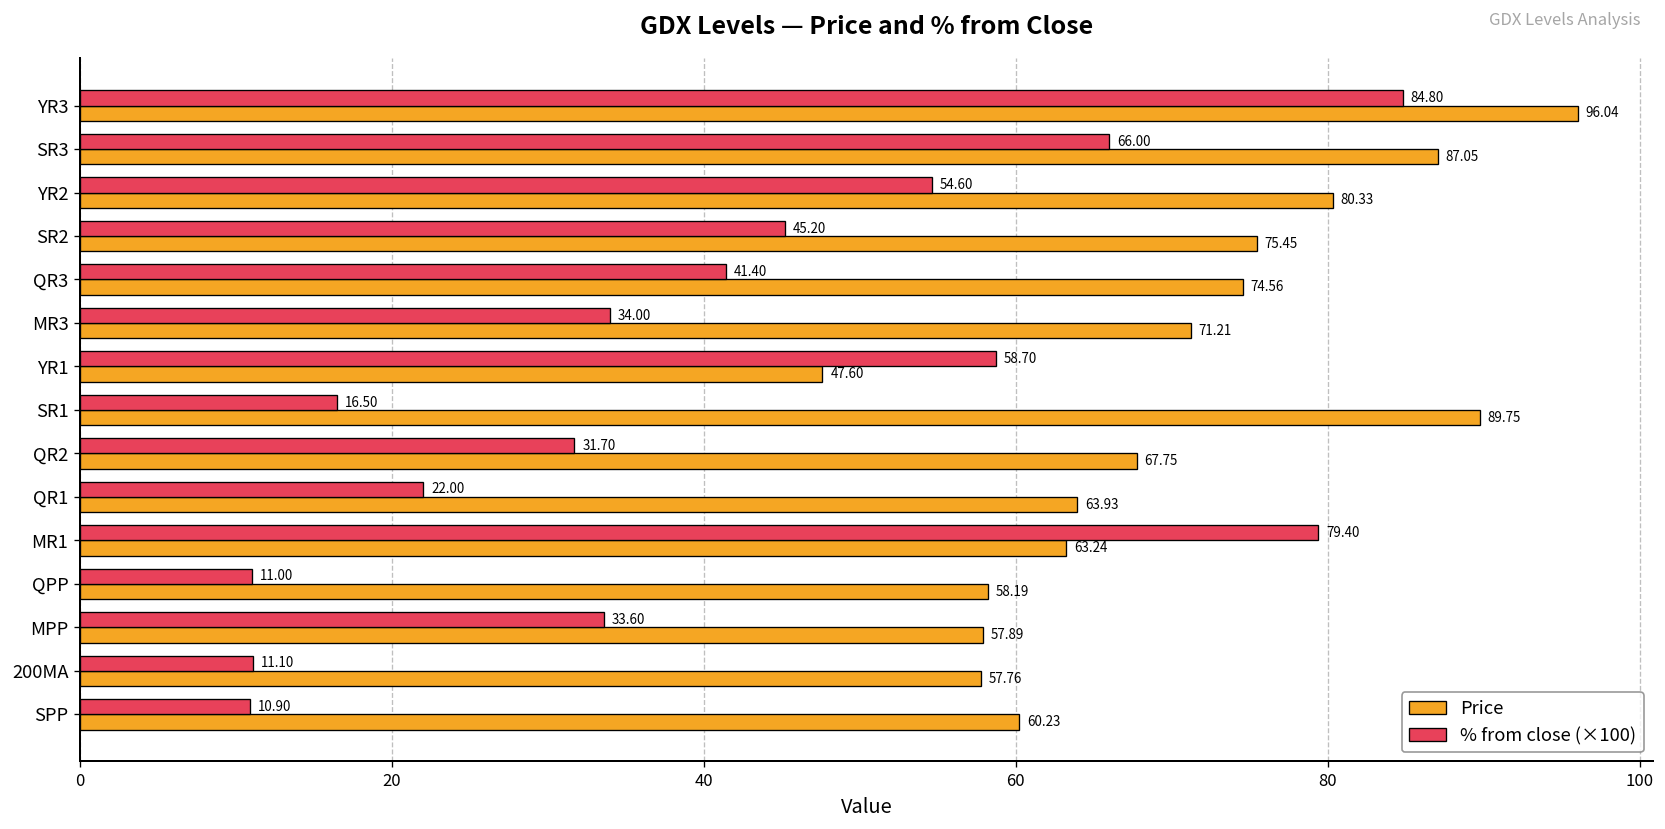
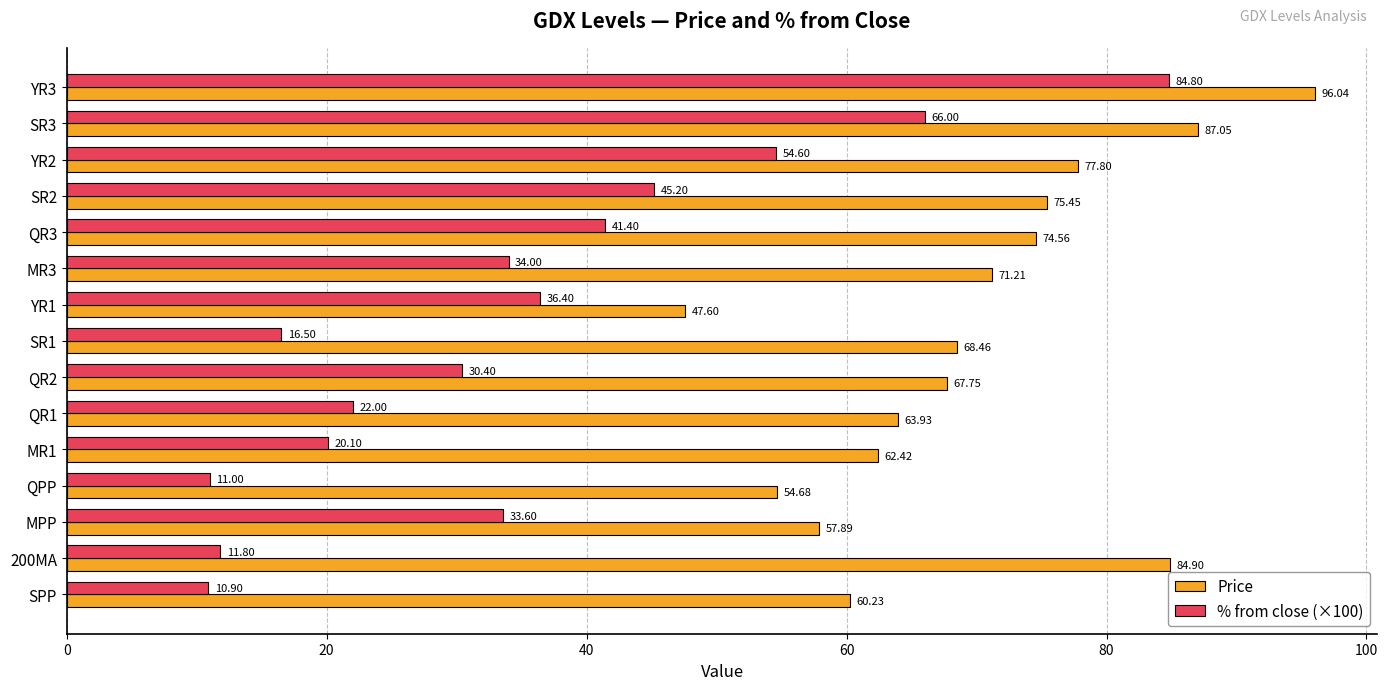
Price, YR2: 80.33 -> 77.80
% from close (×100), YR1: 58.70 -> 36.40
Price, SR1: 89.75 -> 68.46
% from close (×100), QR2: 31.70 -> 30.40
% from close (×100), MR1: 79.40 -> 20.10
Price, MR1: 63.24 -> 62.42
Price, QPP: 58.19 -> 54.68
% from close (×100), 200MA: 11.10 -> 11.80
Price, 200MA: 57.76 -> 84.90
